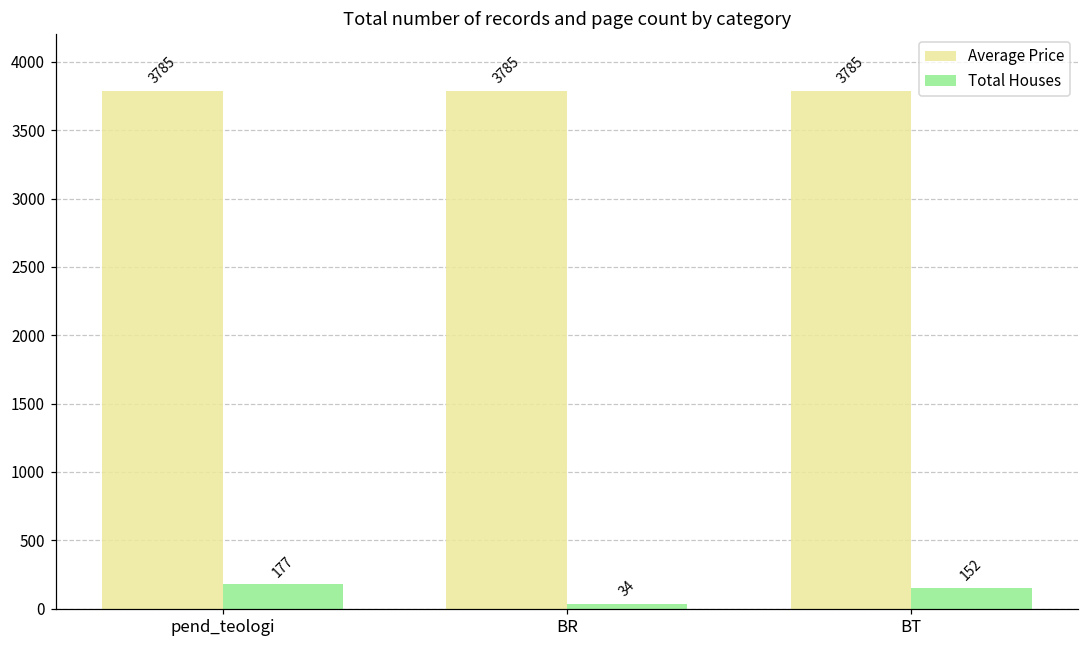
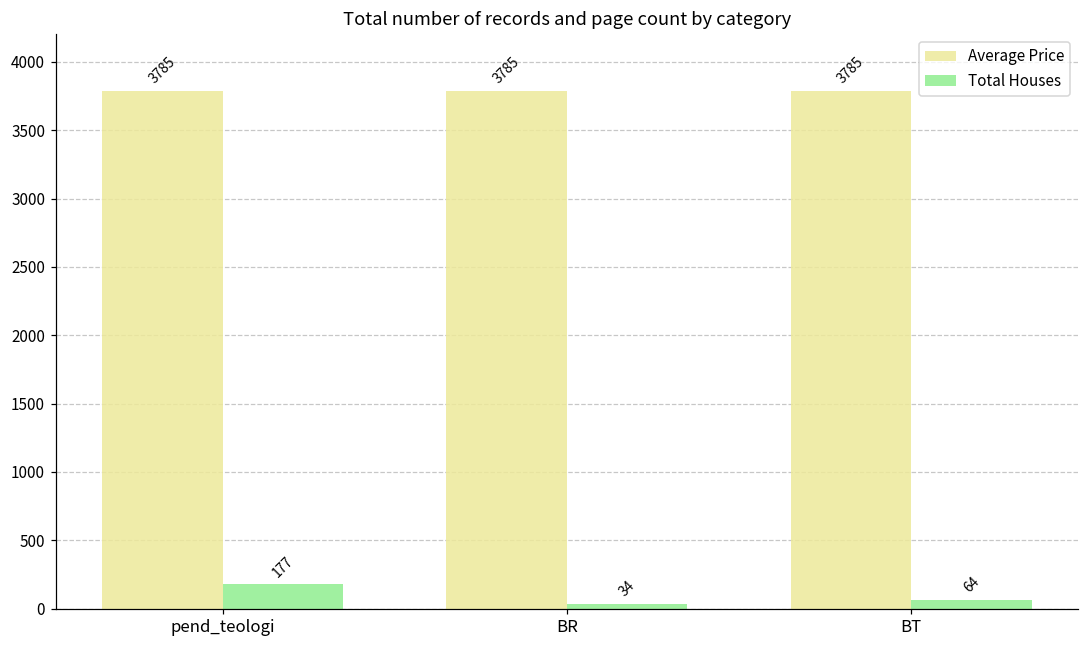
Total Houses, BT: 152 -> 64
